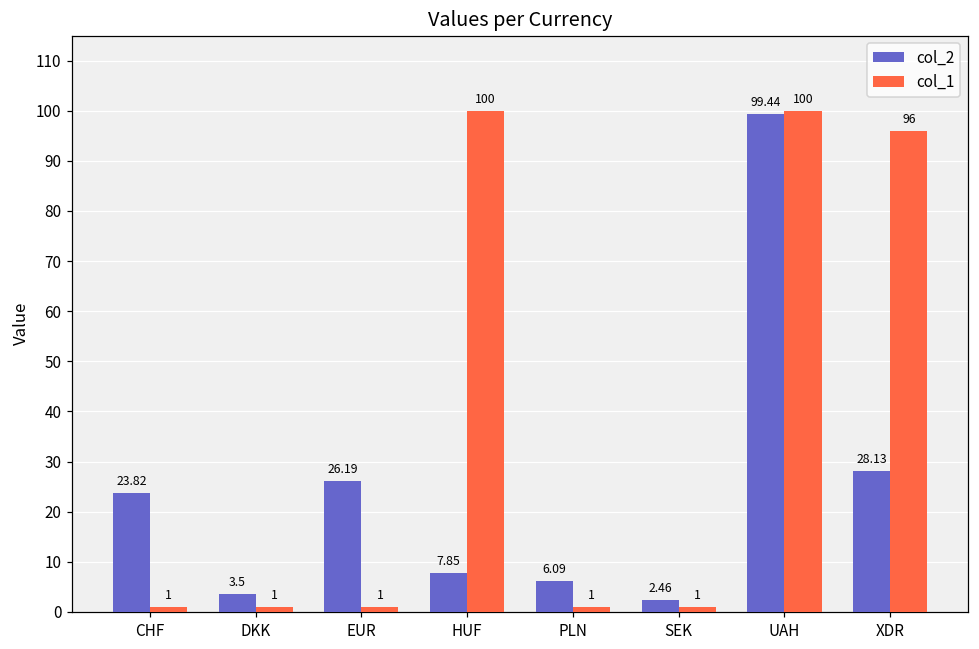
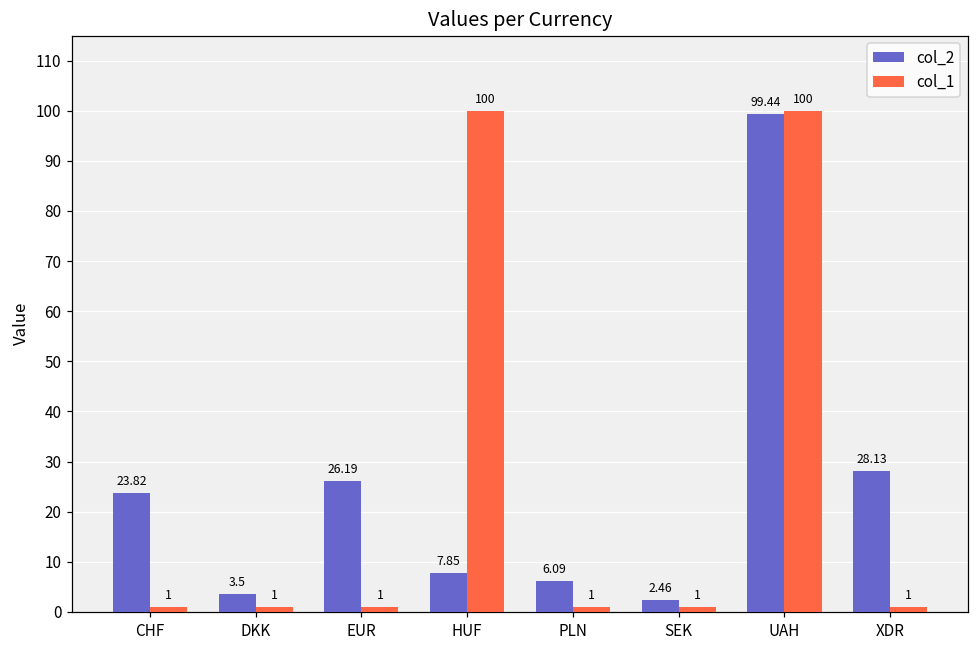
col_1, XDR: 96 -> 1
